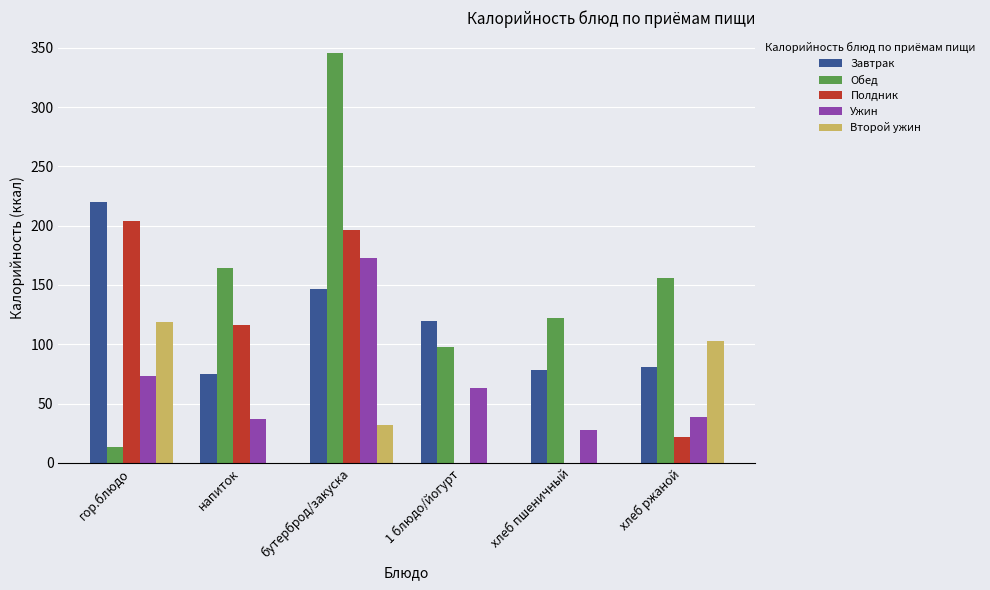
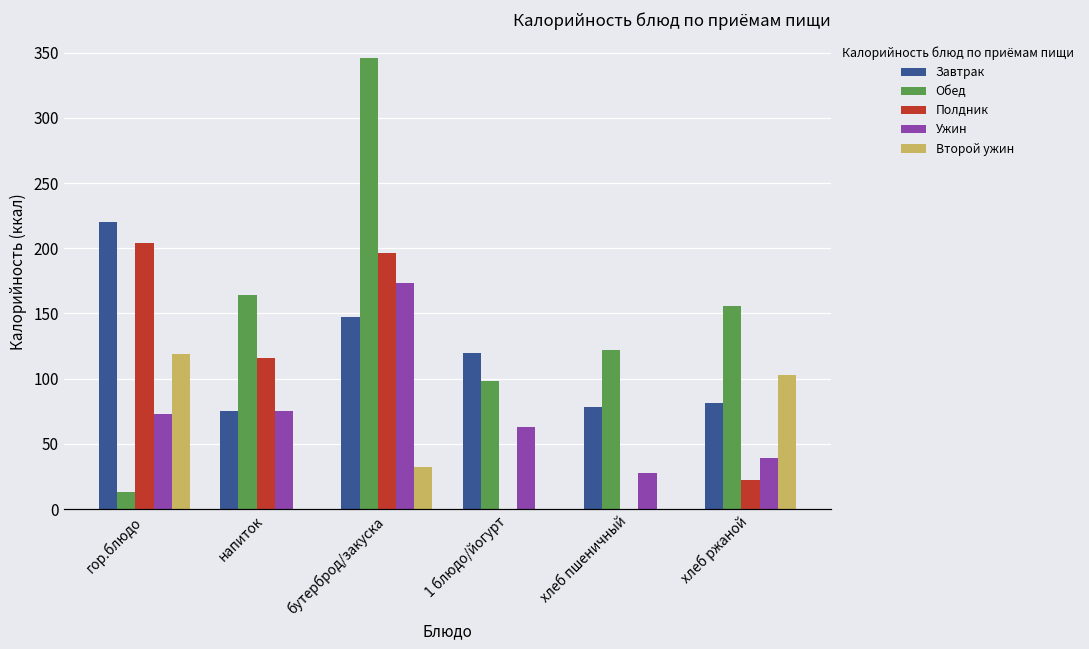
Ужин, напиток: 37 -> 75
